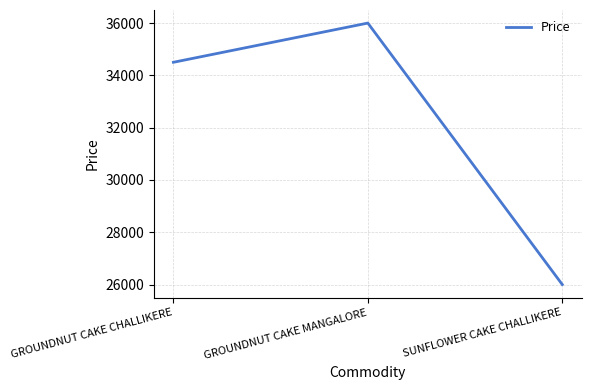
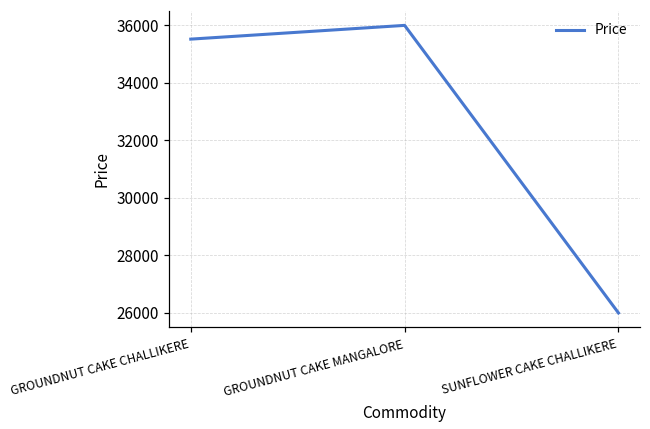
GROUNDNUT CAKE CHALLIKERE: 34500 -> 35500
